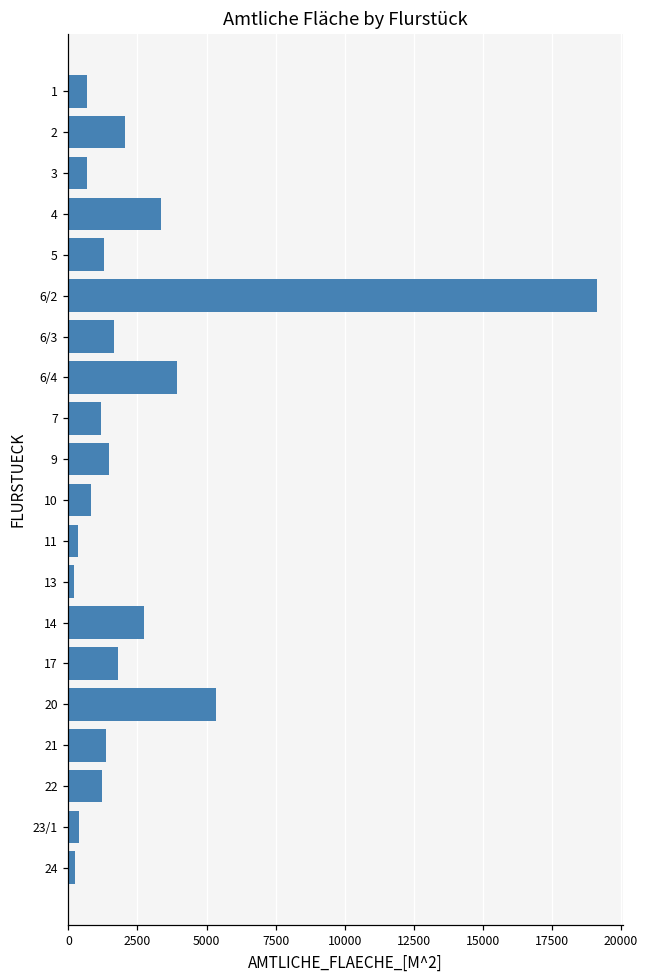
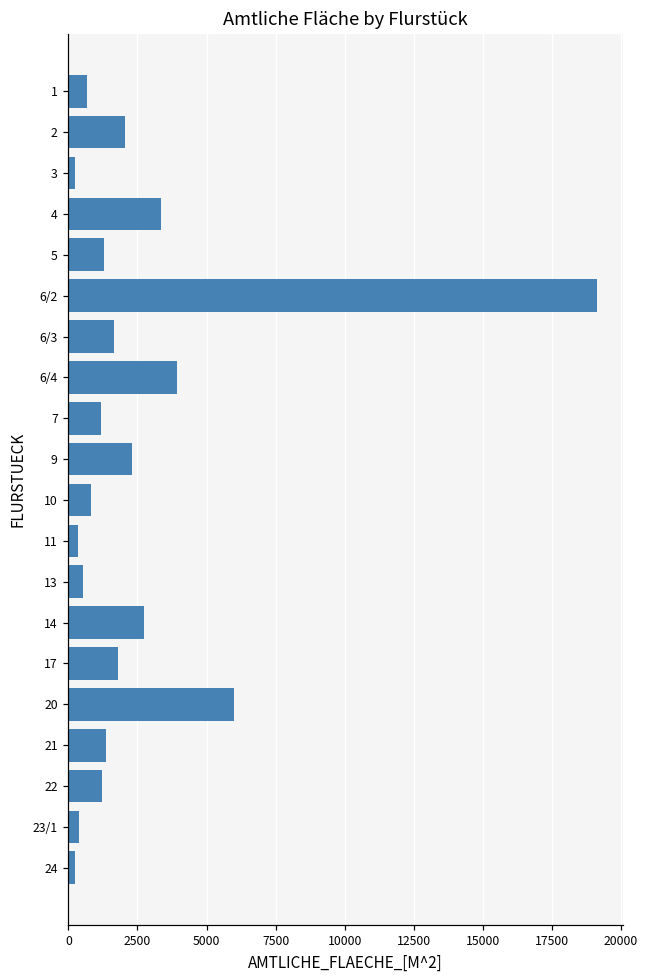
3: 700 -> 300
9: 1500 -> 2300
13: 200 -> 500
20: 5300 -> 6000
